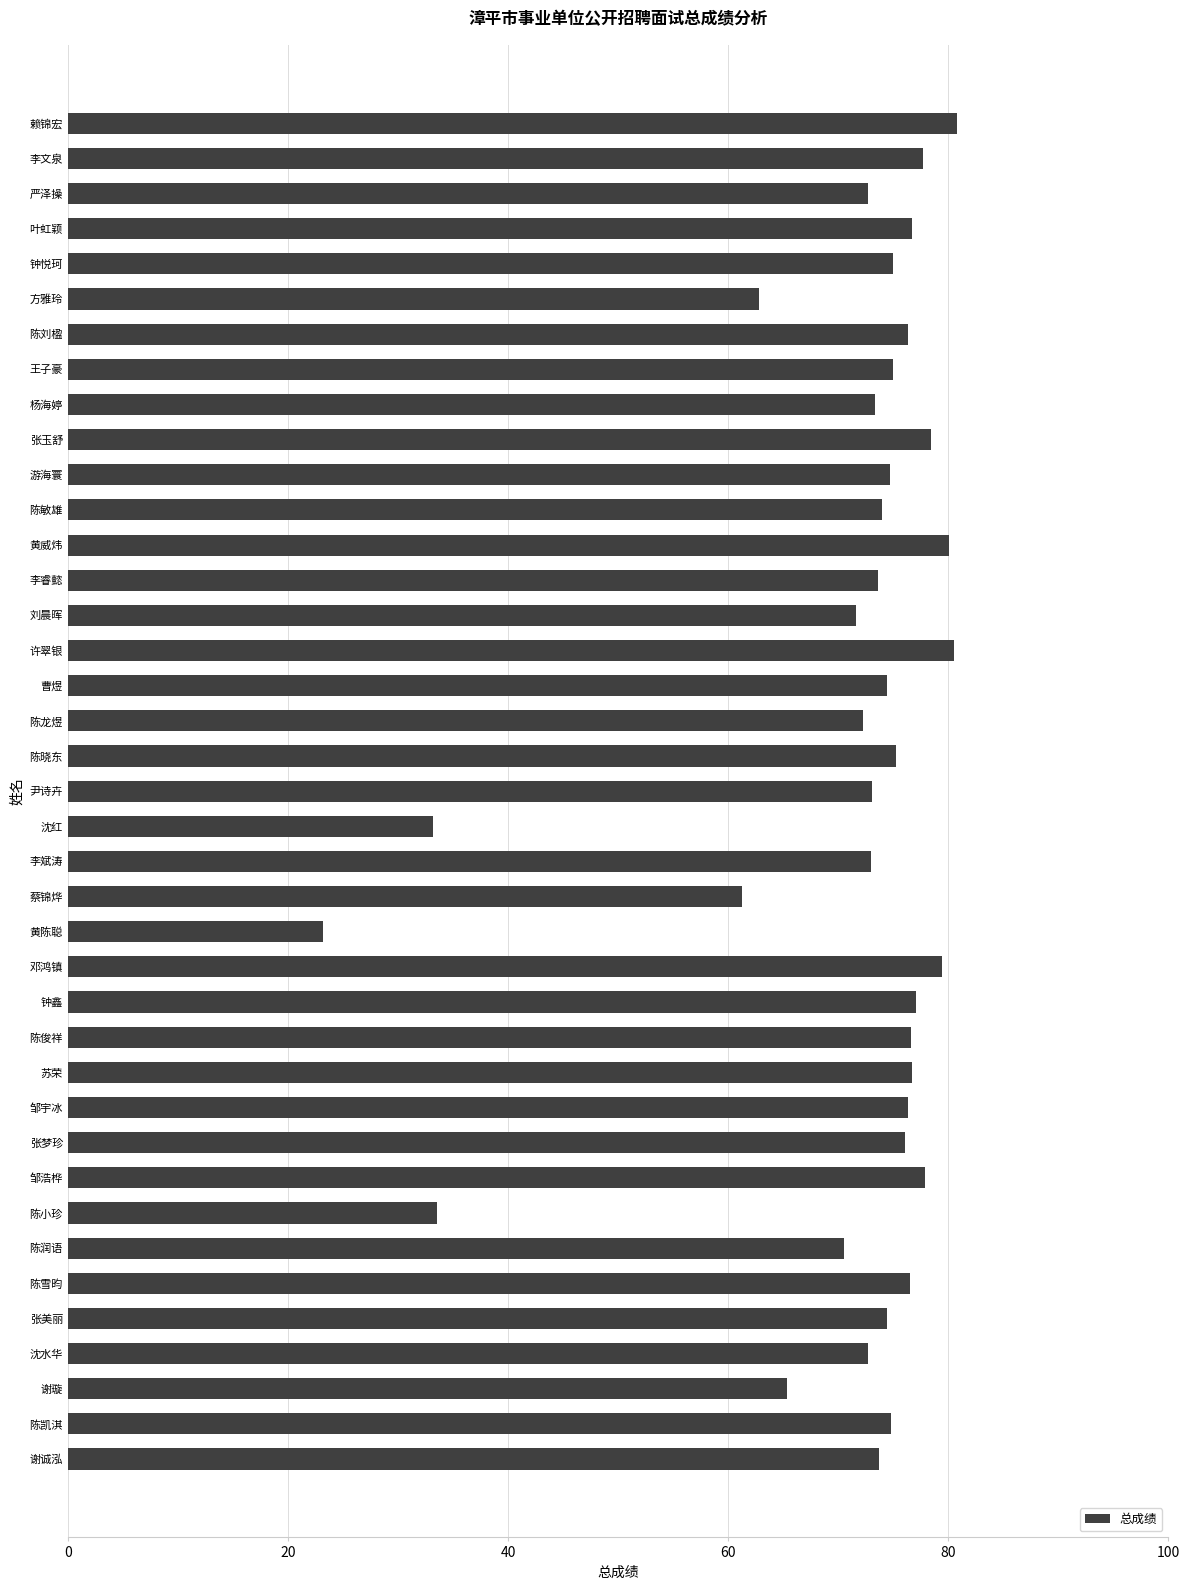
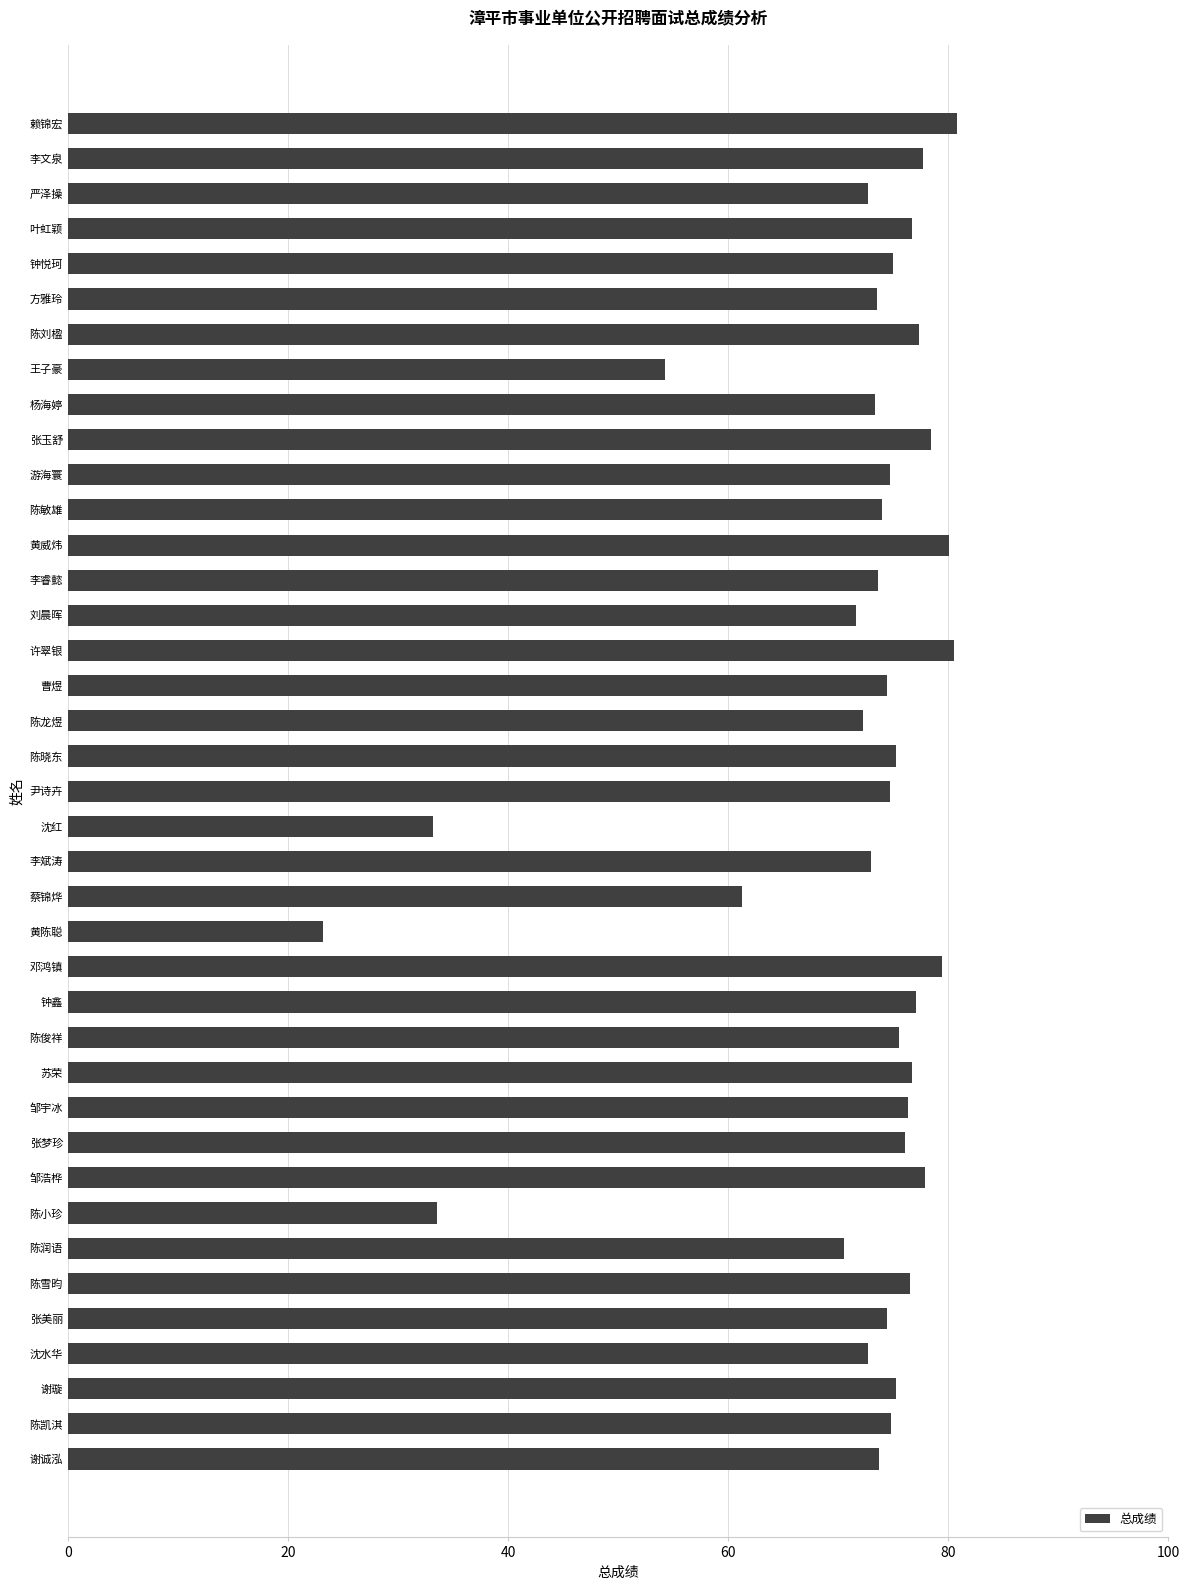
方雅玲: 62.8 -> 73.5
陈刘楹: 76.3 -> 77.4
王子豪: 74.9 -> 54.2
尹诗卉: 73.0 -> 74.7
陈俊祥: 76.6 -> 75.5
谢璇: 65.4 -> 75.3
